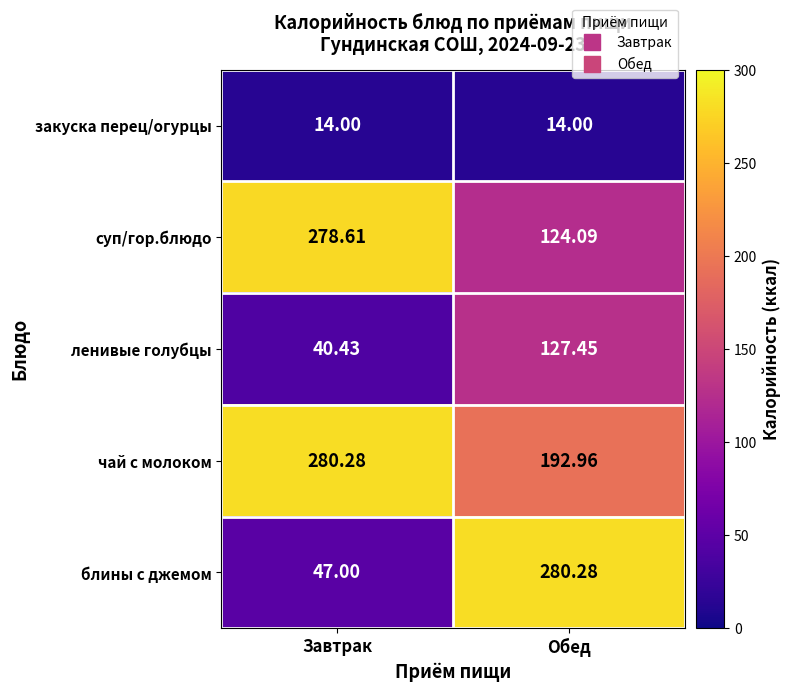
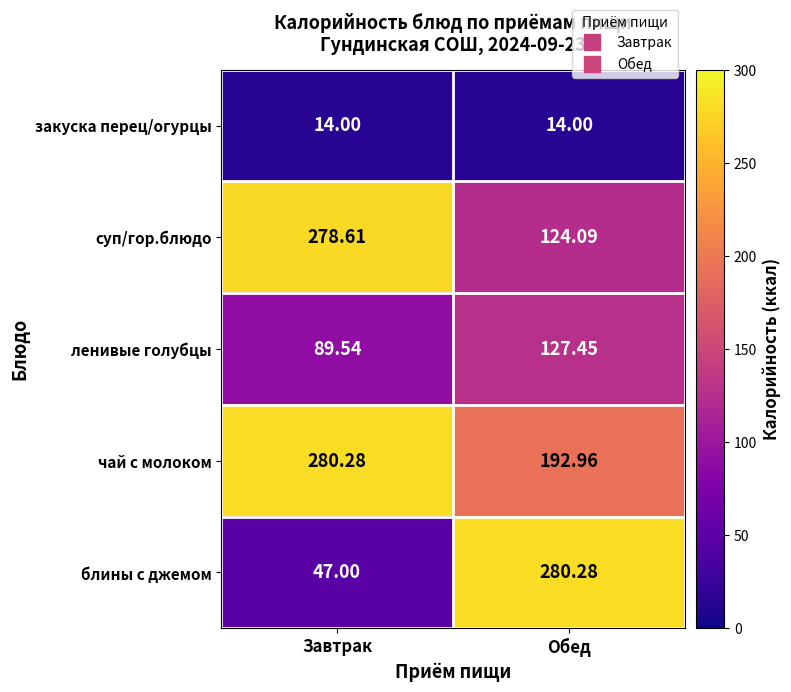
ленивые голубцы, Завтрак: 40.43 -> 89.54
